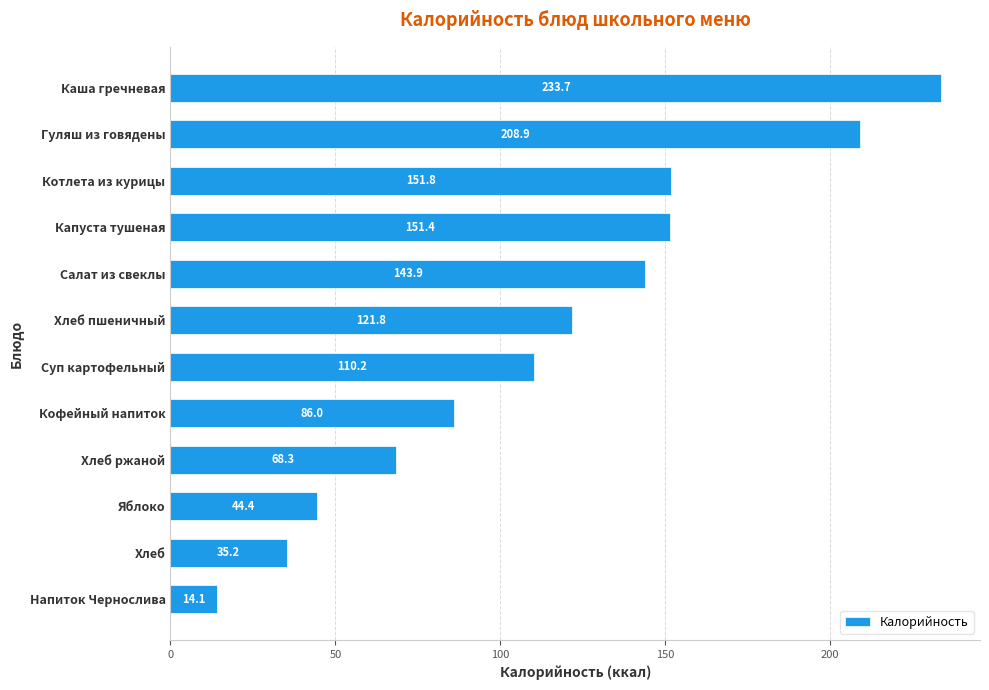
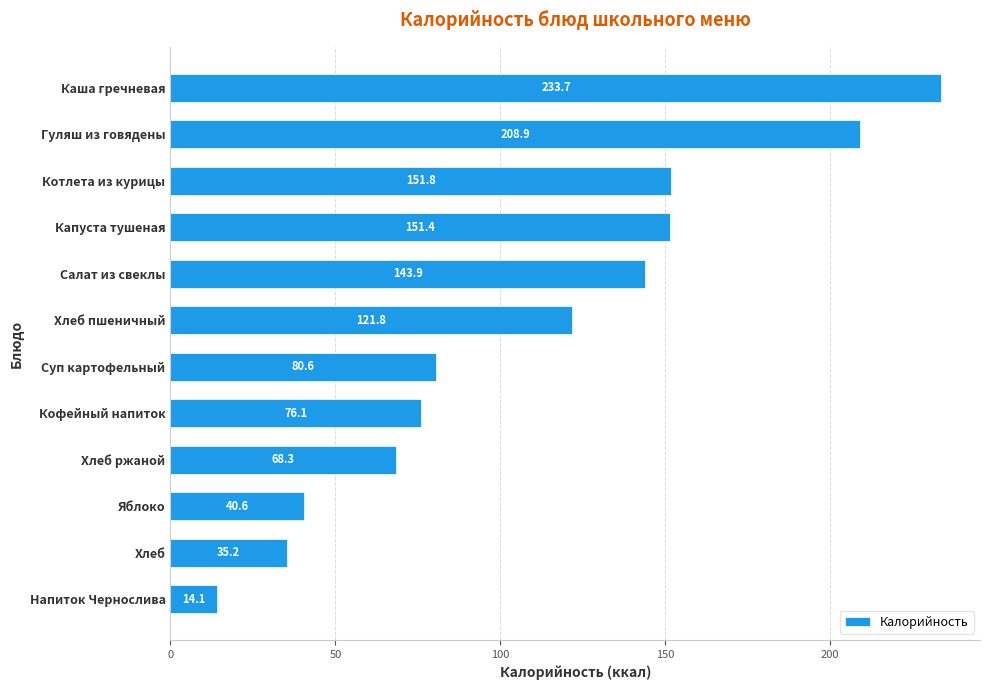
Суп картофельный: 110.2 -> 80.6
Кофейный напиток: 86.0 -> 76.1
Яблоко: 44.4 -> 40.6
